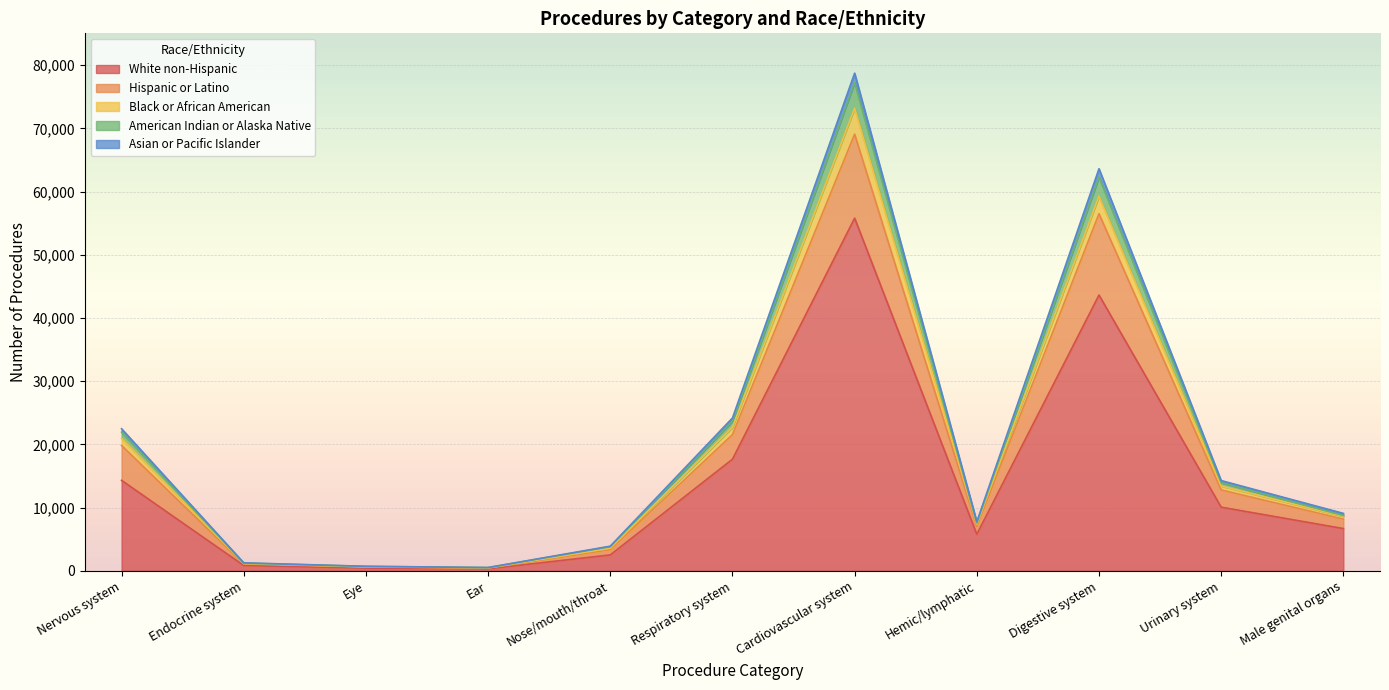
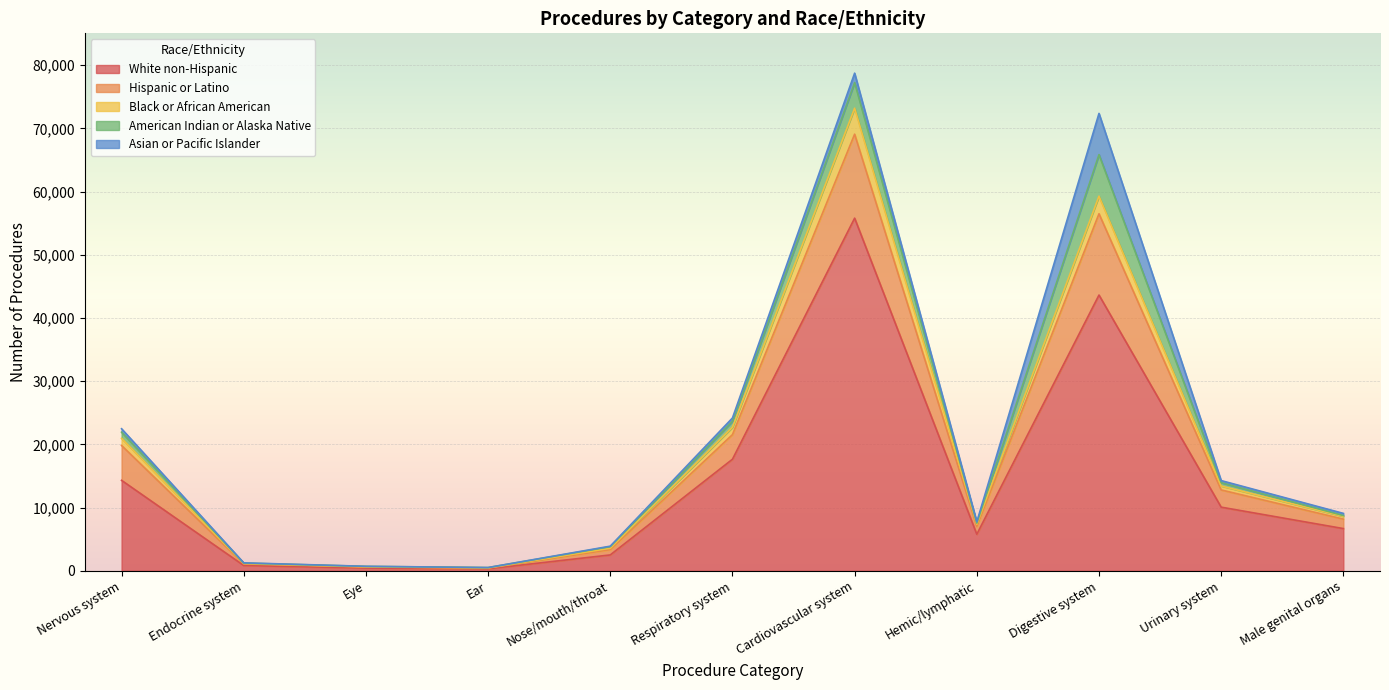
American Indian or Alaska Native, Digestive system: 3,000 -> 7,000
Asian or Pacific Islander, Digestive system: 1,000 -> 7,000
